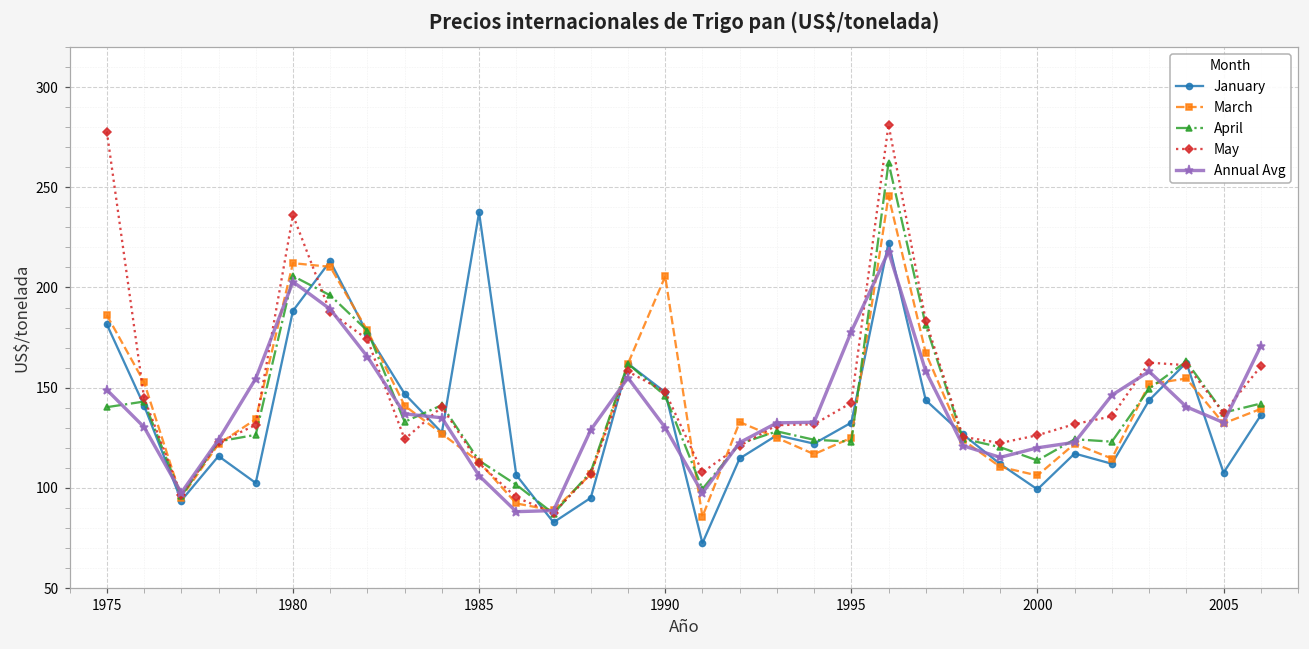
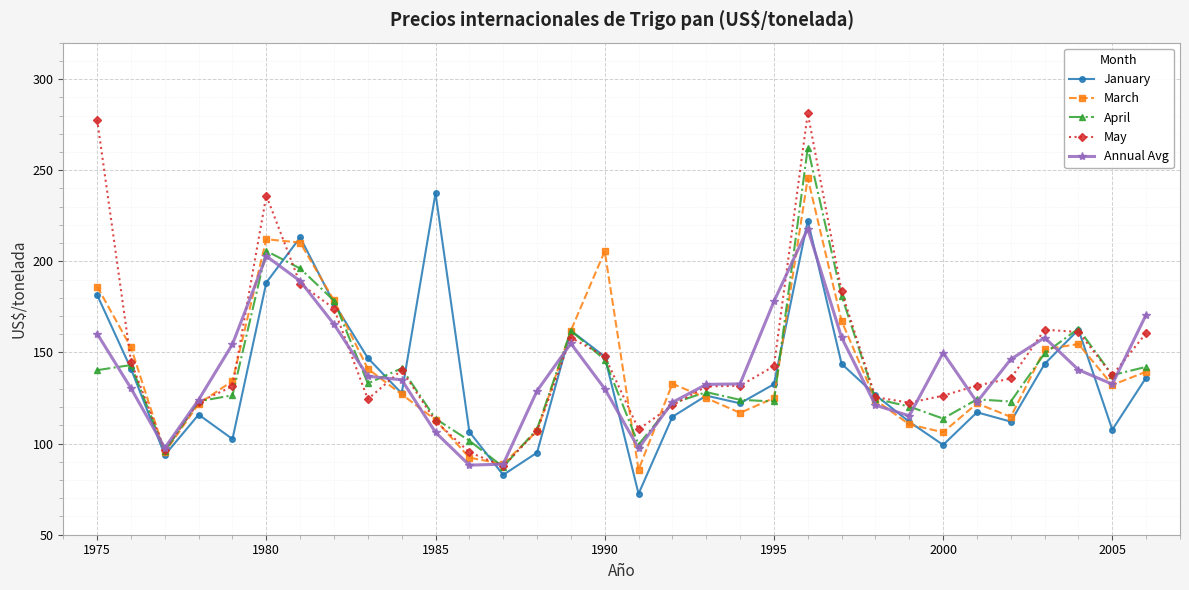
Annual Avg, 1975: 149 -> 160
Annual Avg, 2000: 120 -> 150
